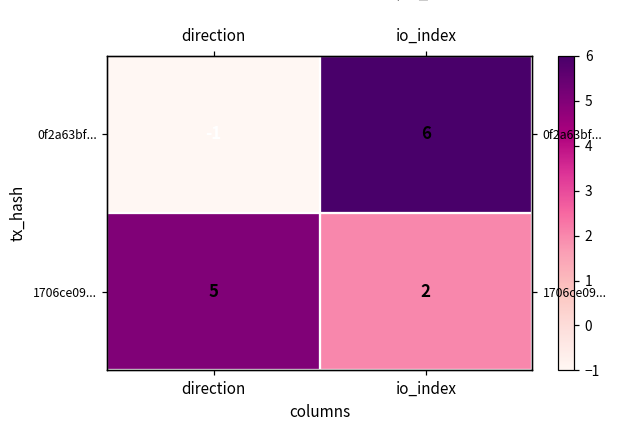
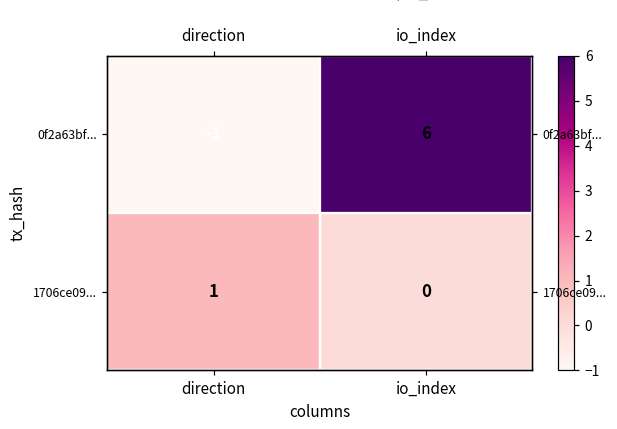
1706ce09..., direction: 5 -> 1
1706ce09..., io_index: 2 -> 0
